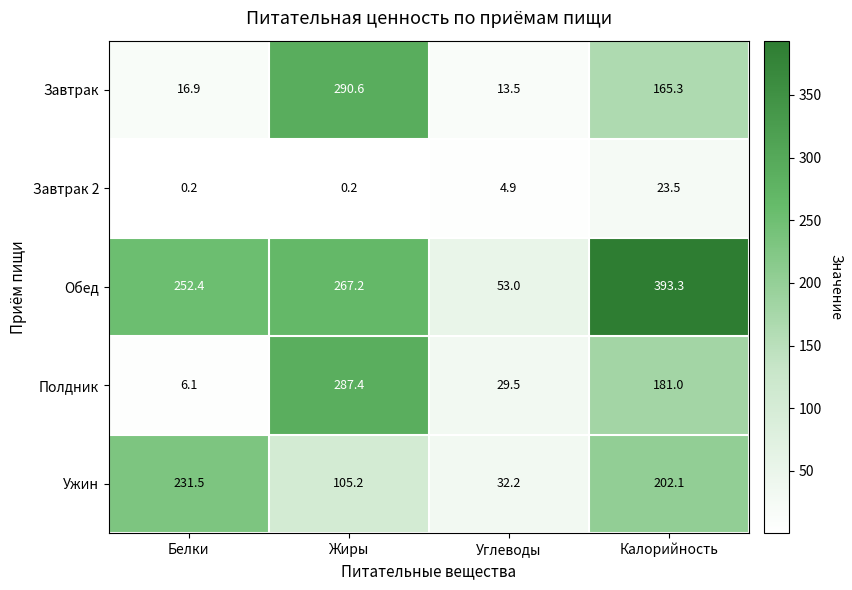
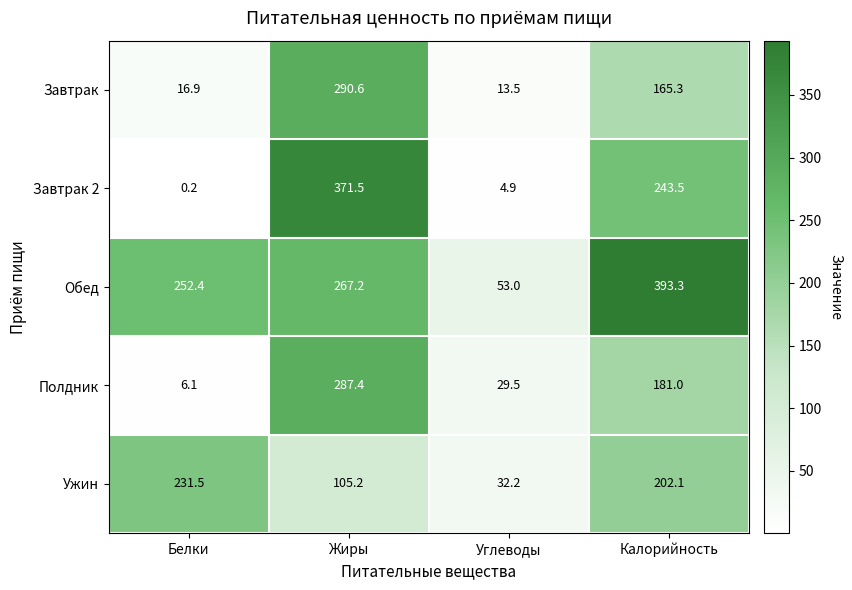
Завтрак 2, Жиры: 0.2 -> 371.5
Завтрак 2, Калорийность: 23.5 -> 243.5
